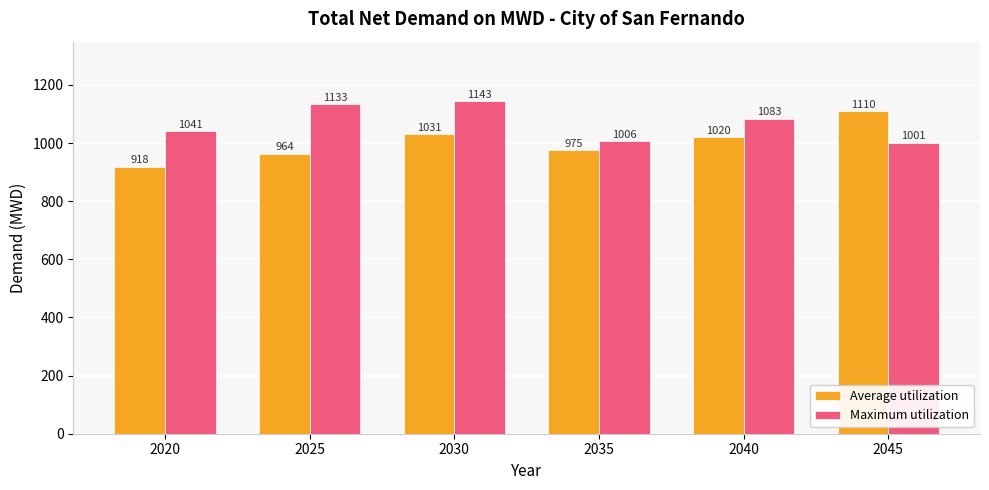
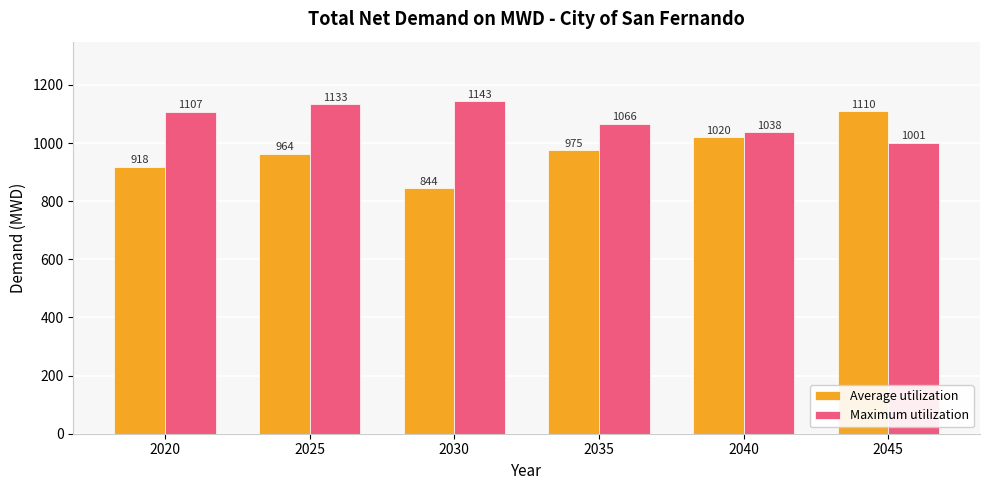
Maximum utilization, 2020: 1041 -> 1107
Average utilization, 2030: 1031 -> 844
Maximum utilization, 2035: 1006 -> 1066
Maximum utilization, 2040: 1083 -> 1038
